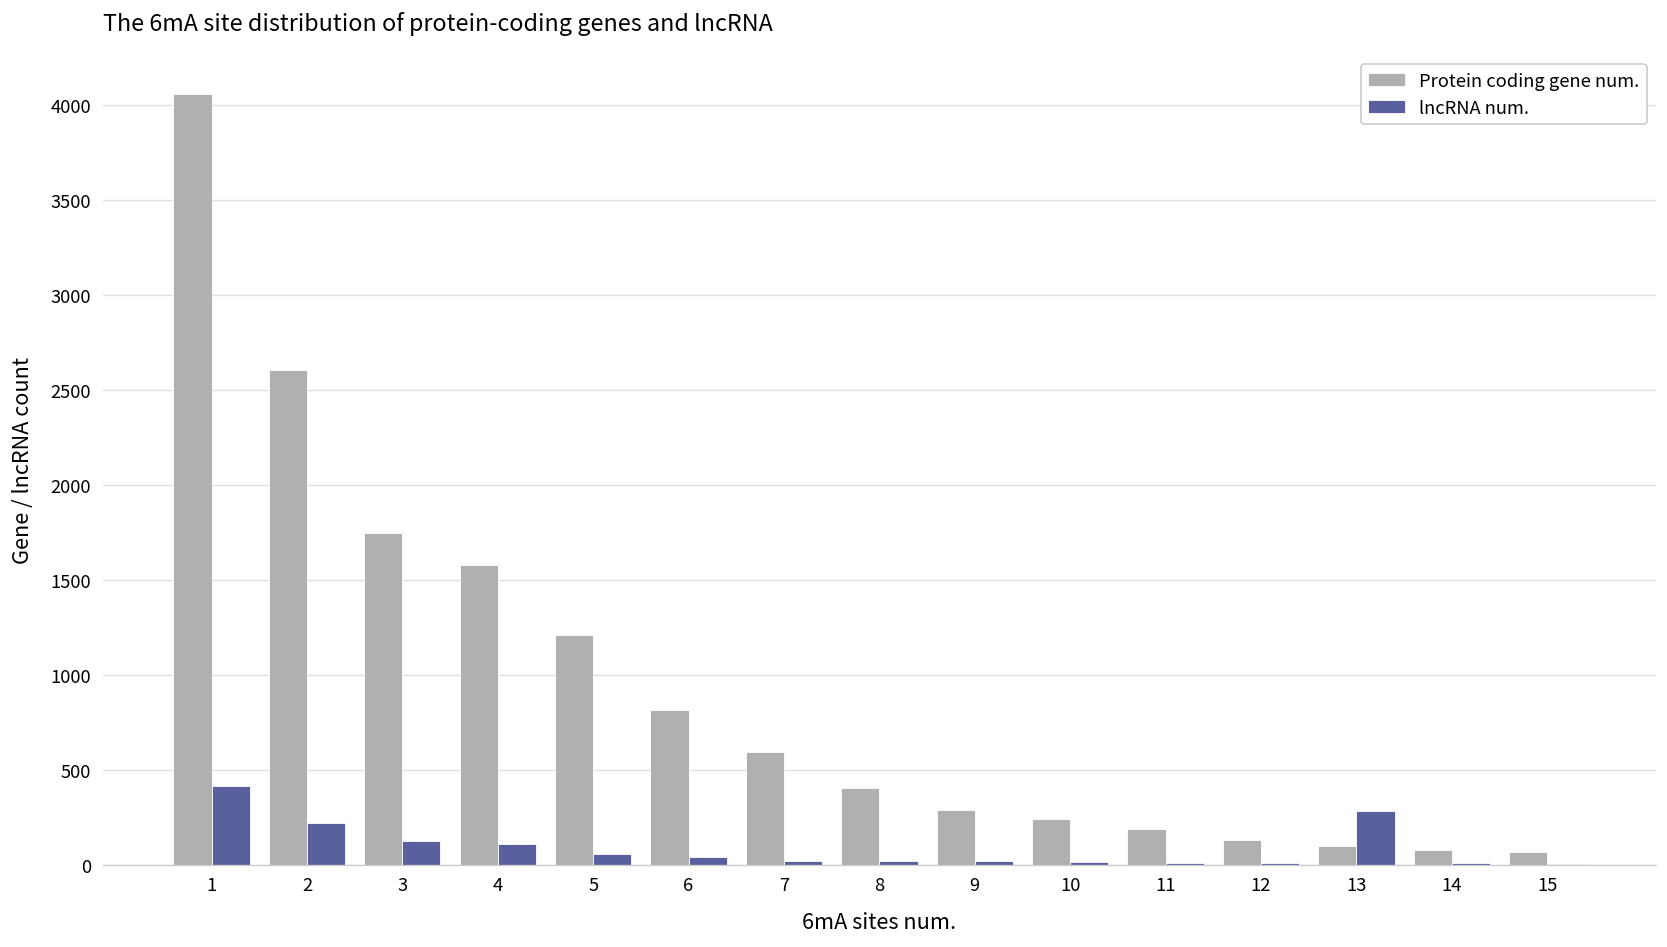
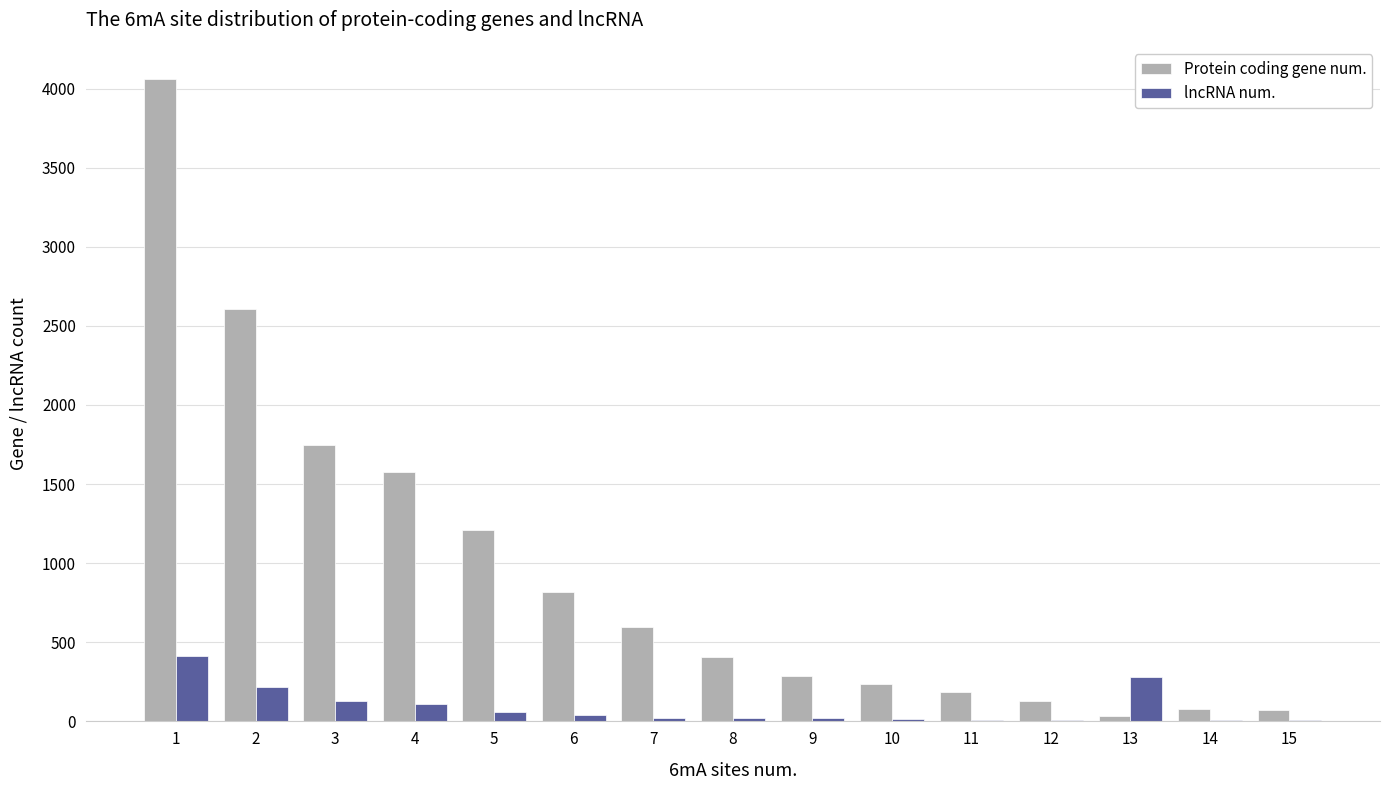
Protein coding gene num., 13: 100 -> 40
